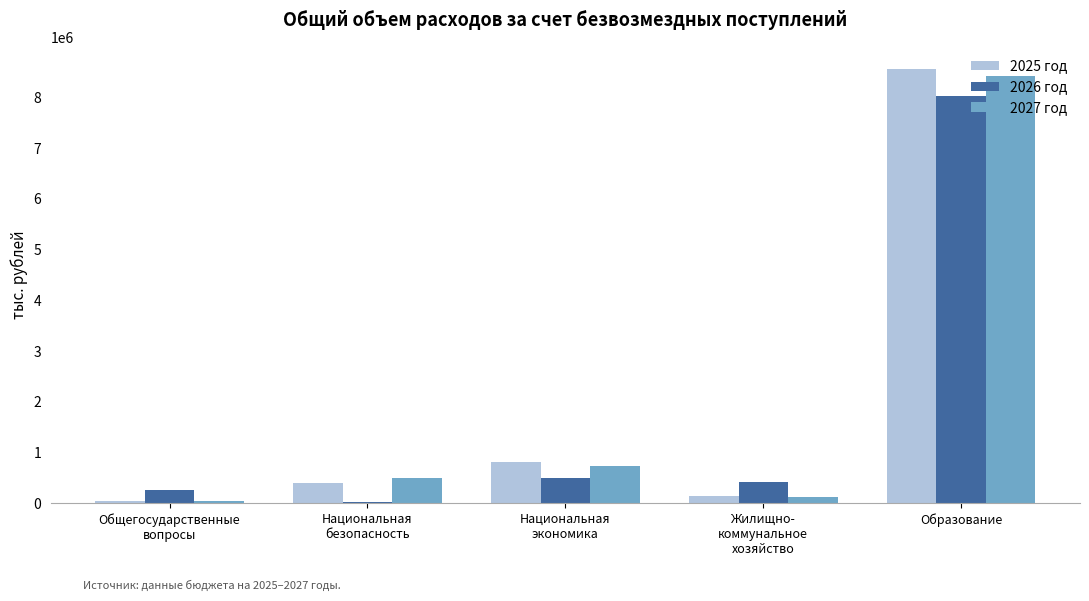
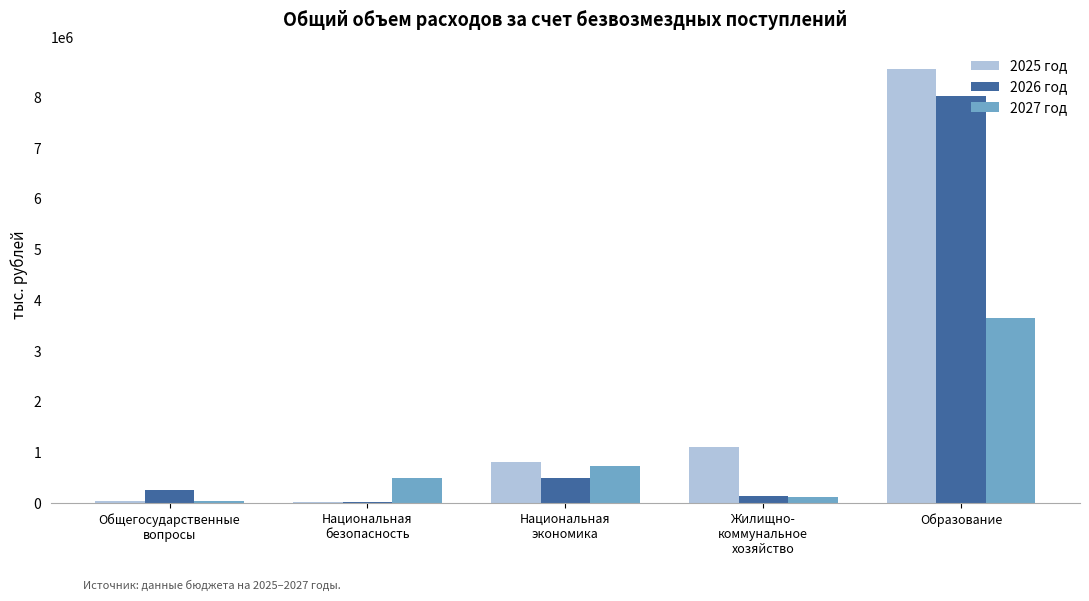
2025 год, Национальная безопасность: 400000 -> 0
2025 год, Жилищно- коммунальное хозяйство: 100000 -> 1100000
2026 год, Жилищно- коммунальное хозяйство: 400000 -> 100000
2027 год, Образование: 8400000 -> 3700000
